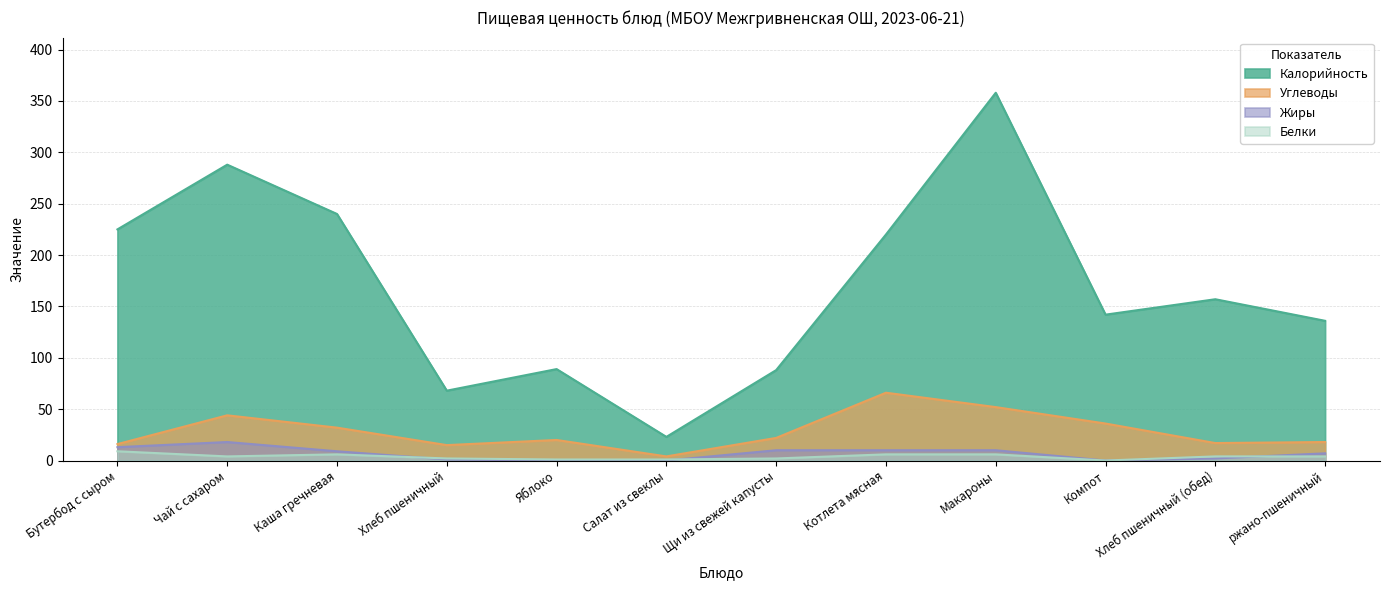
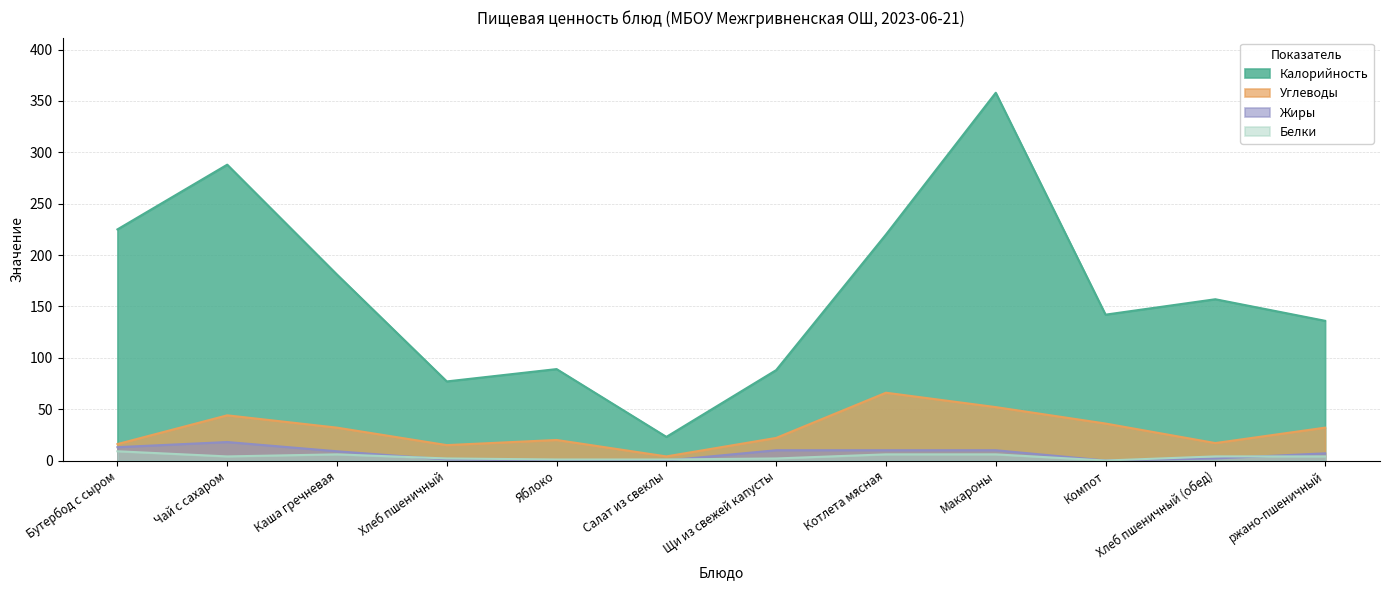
Калорийность, Каша гречневая: 240 -> 181
Калорийность, Хлеб пшеничный: 68 -> 77
Углеводы, ржано-пшеничный: 18 -> 32
